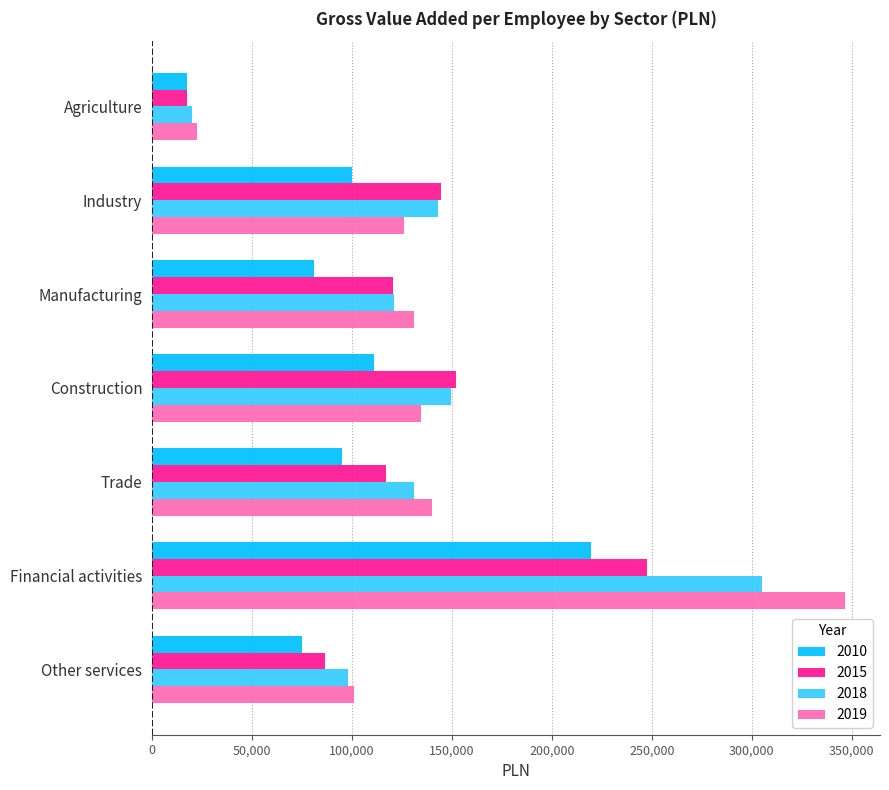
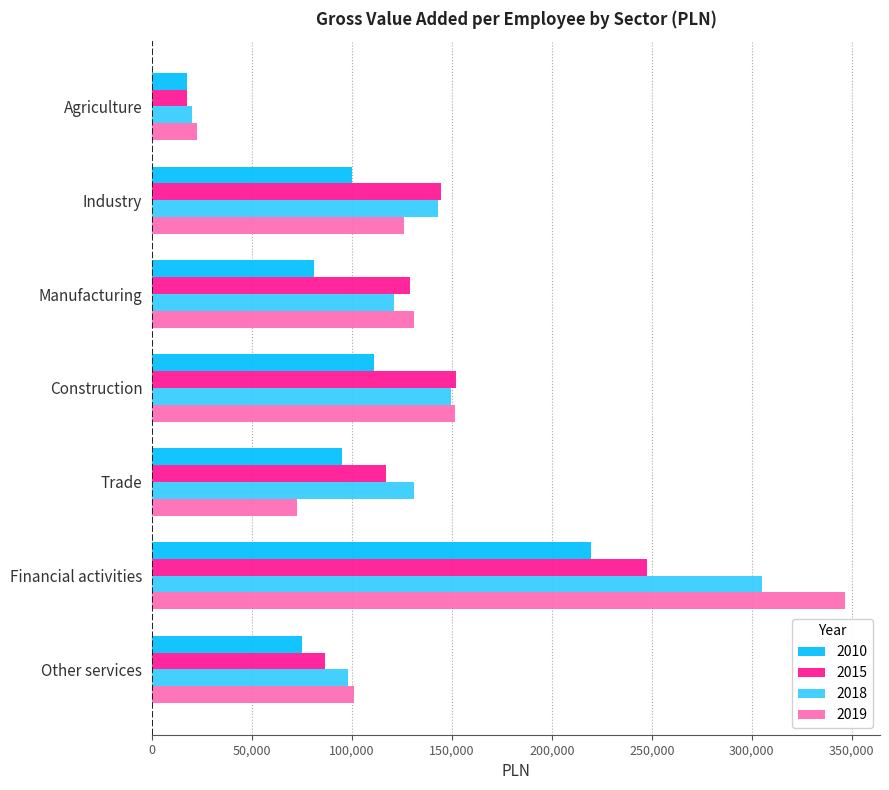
2015, Manufacturing: 121,000 -> 129,000
2019, Construction: 135,000 -> 152,000
2019, Trade: 140,000 -> 72,000
